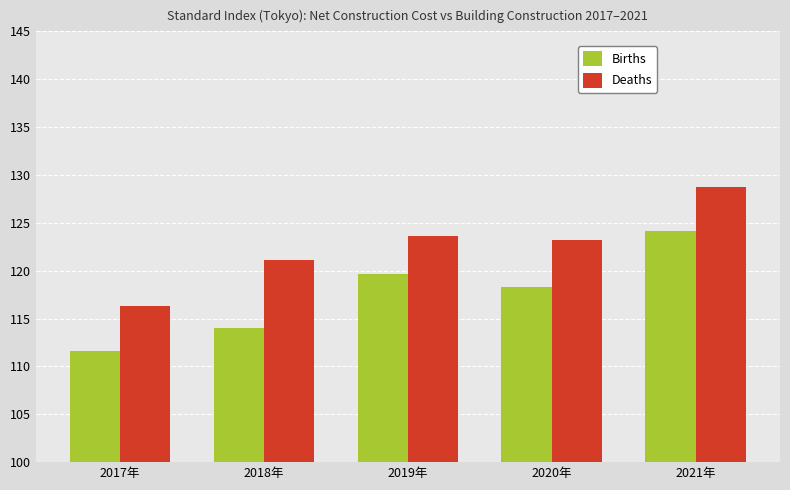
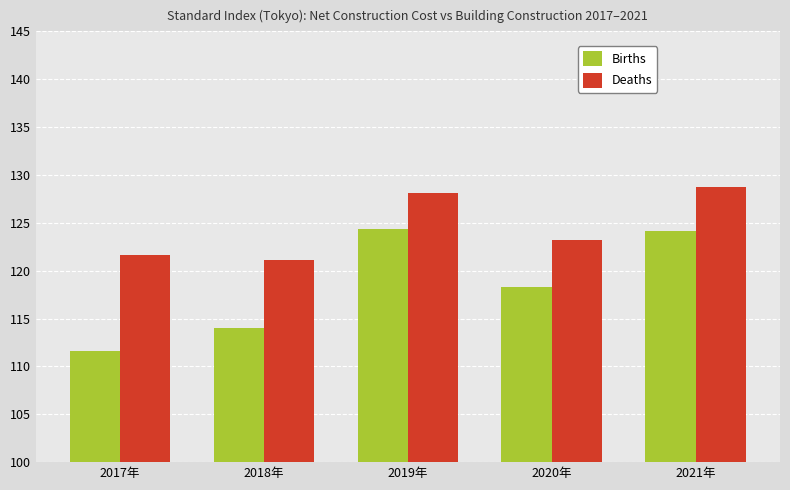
Deaths, 2017年: 116 -> 122
Births, 2019年: 120 -> 124
Deaths, 2019年: 124 -> 128
